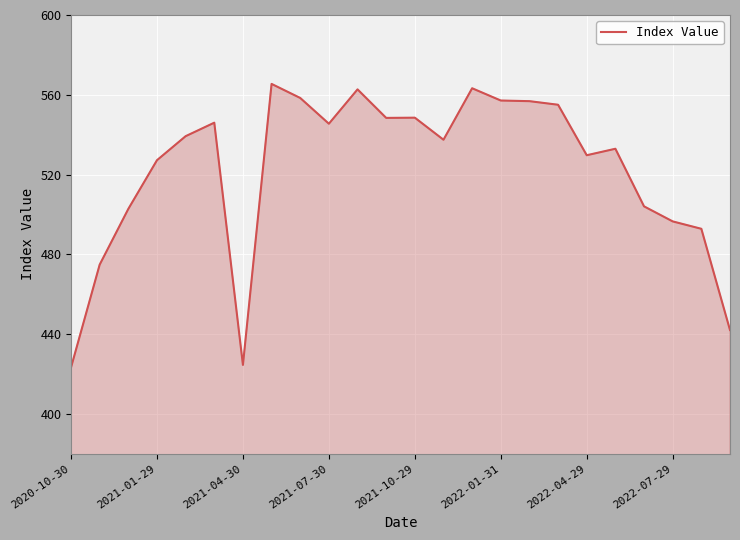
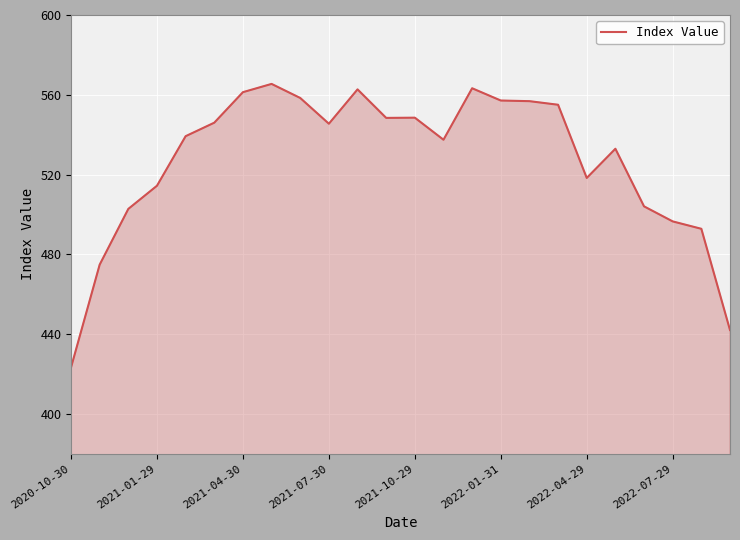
2021-01-29: 527 -> 514
2021-04-30: 425 -> 561
2022-04-29: 530 -> 518
